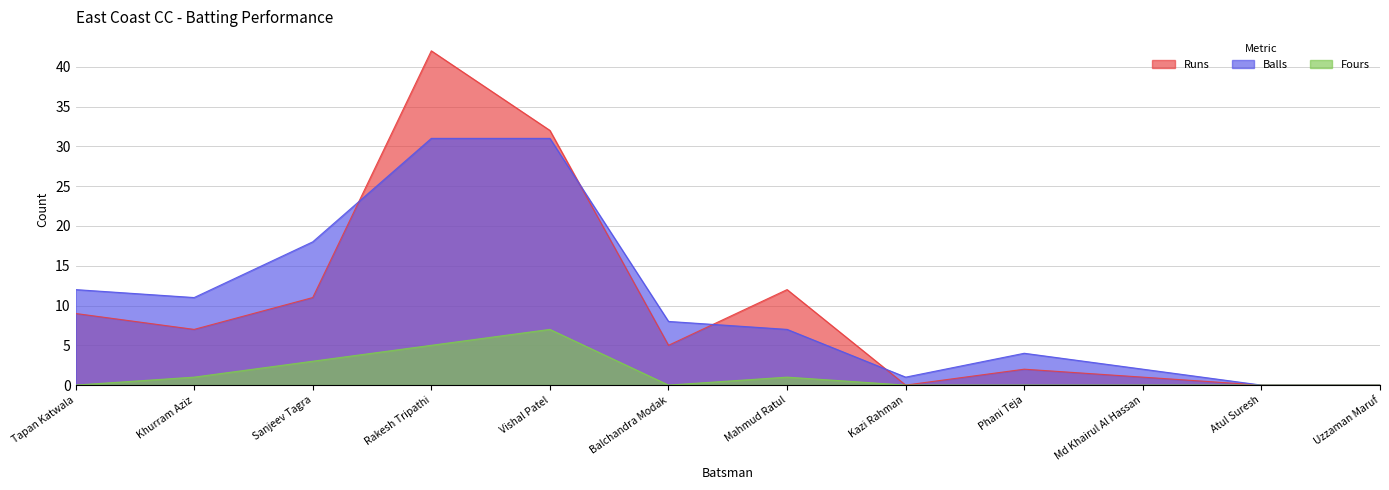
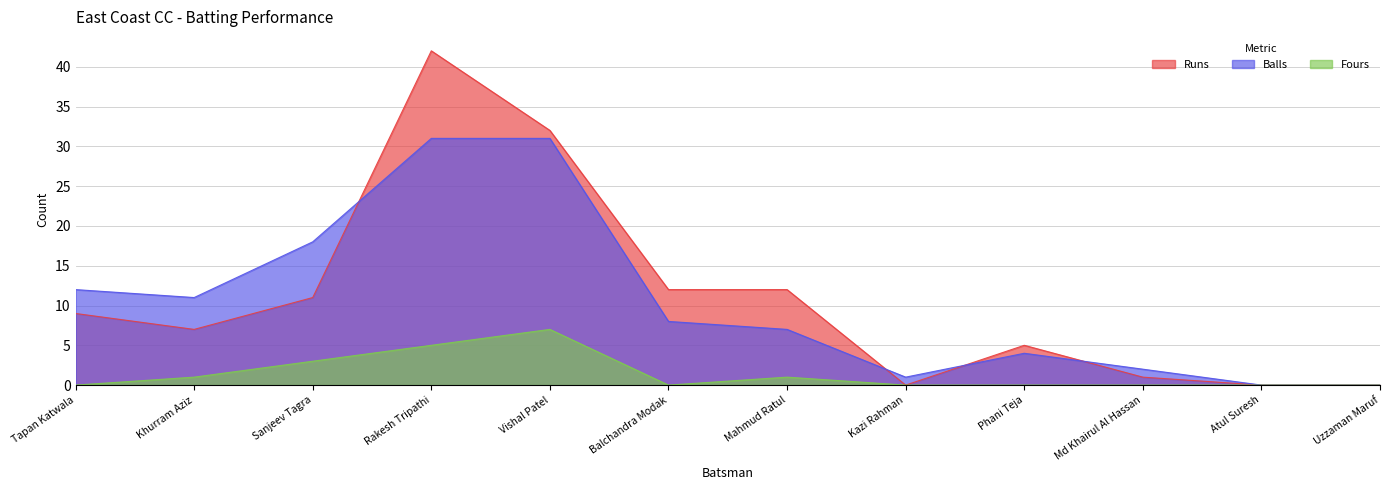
Runs, Balchandra Modak: 5 -> 12
Runs, Phani Teja: 2 -> 5
